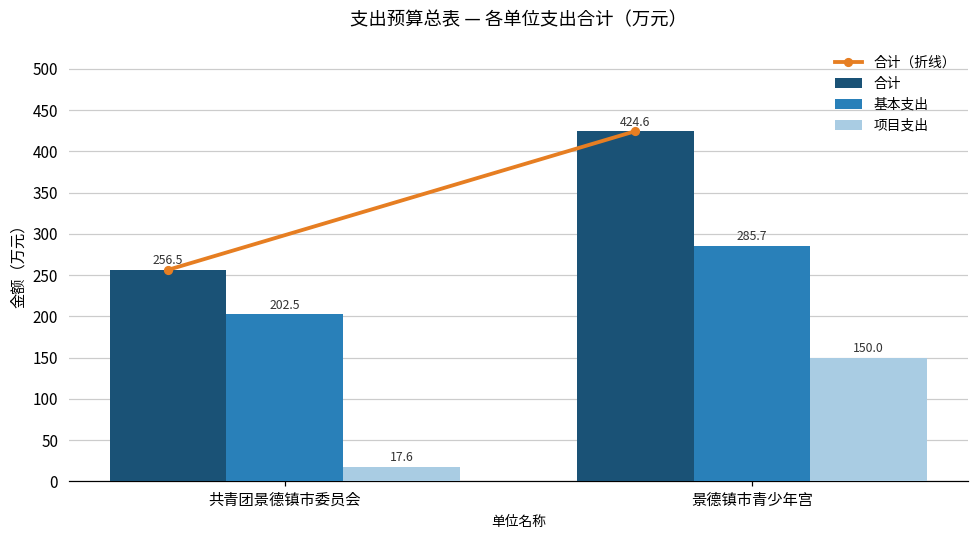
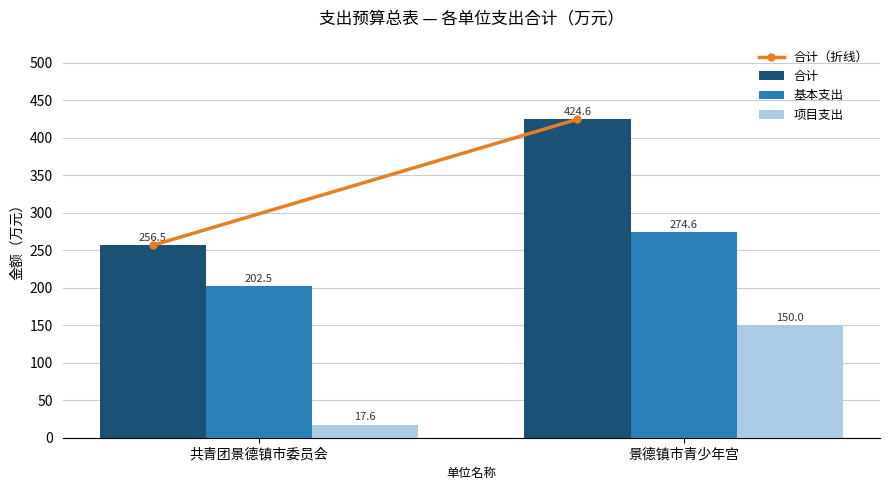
基本支出, 景德镇市青少年宫: 285.7 -> 274.6
